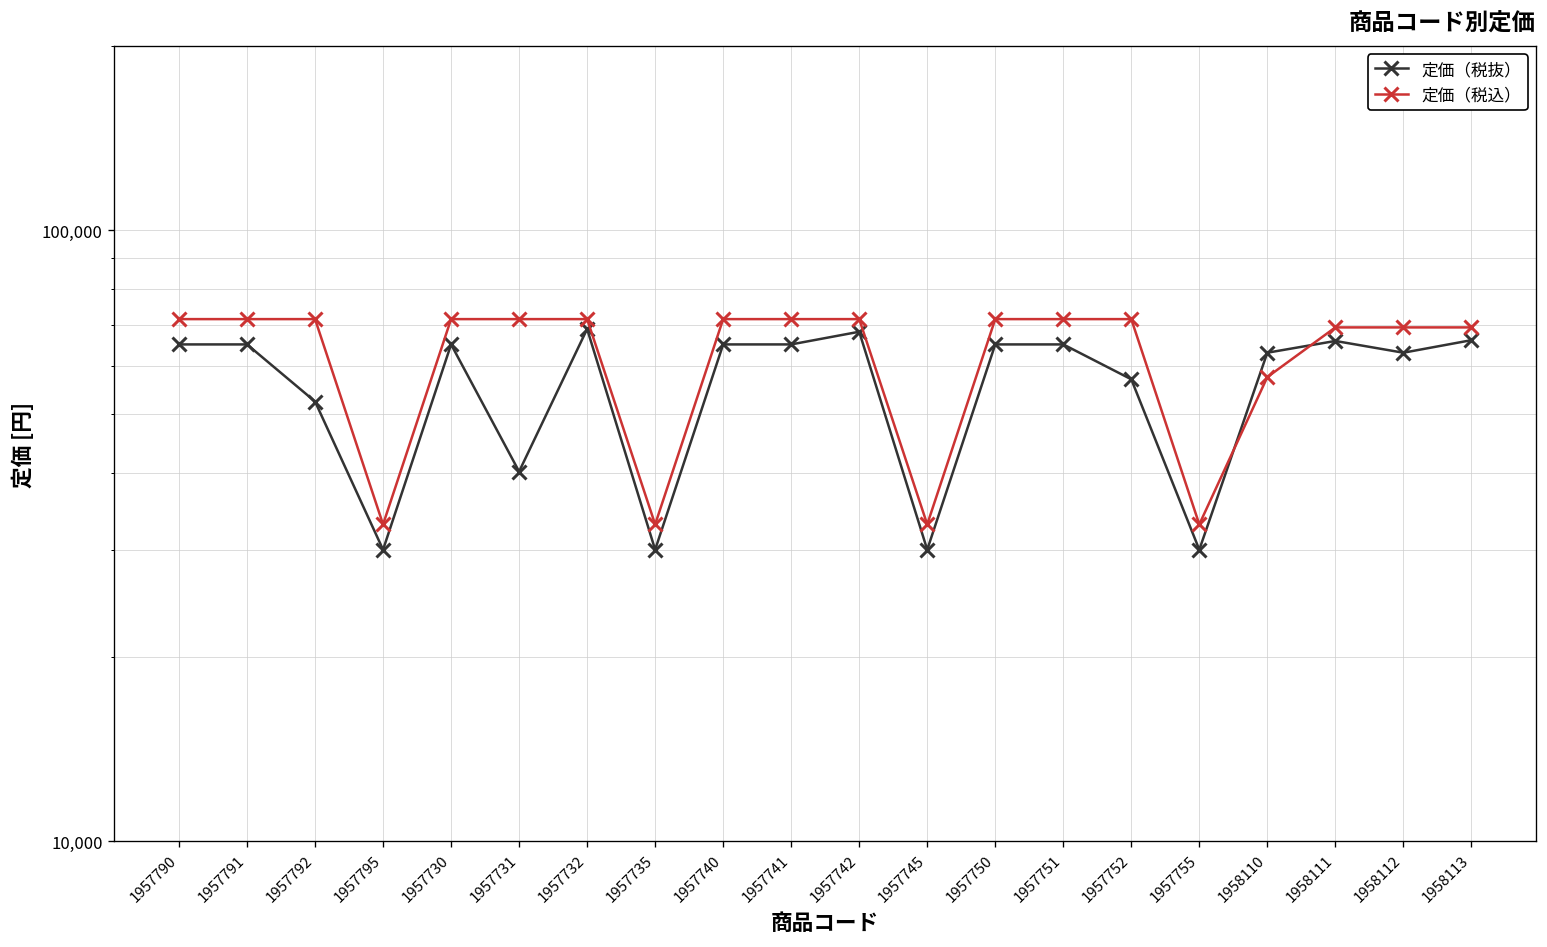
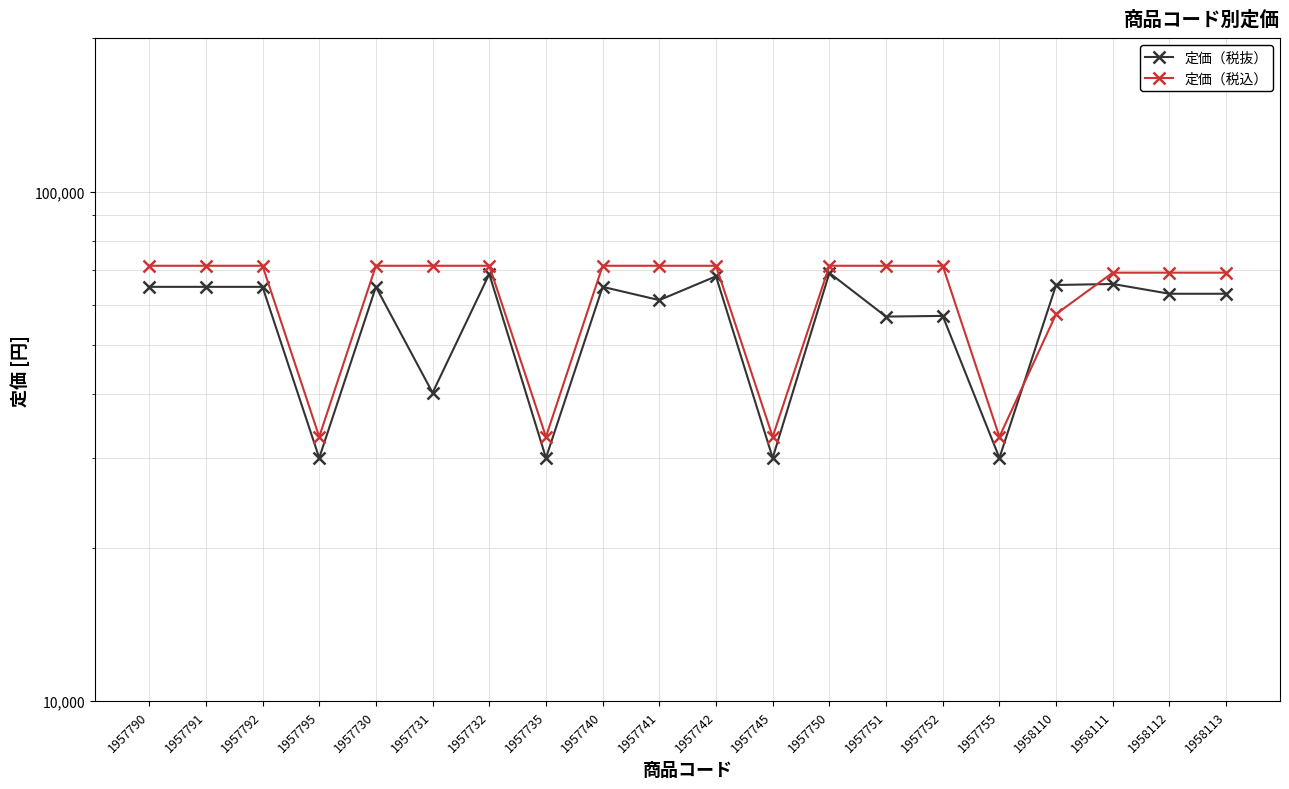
定価（税抜）, 1957792: 52,000 -> 65,000
定価（税抜）, 1957741: 65,000 -> 61,000
定価（税抜）, 1957750: 65,000 -> 69,000
定価（税抜）, 1957751: 65,000 -> 57,000
定価（税抜）, 1958110: 63,000 -> 66,000
定価（税抜）, 1958113: 66,000 -> 63,000
